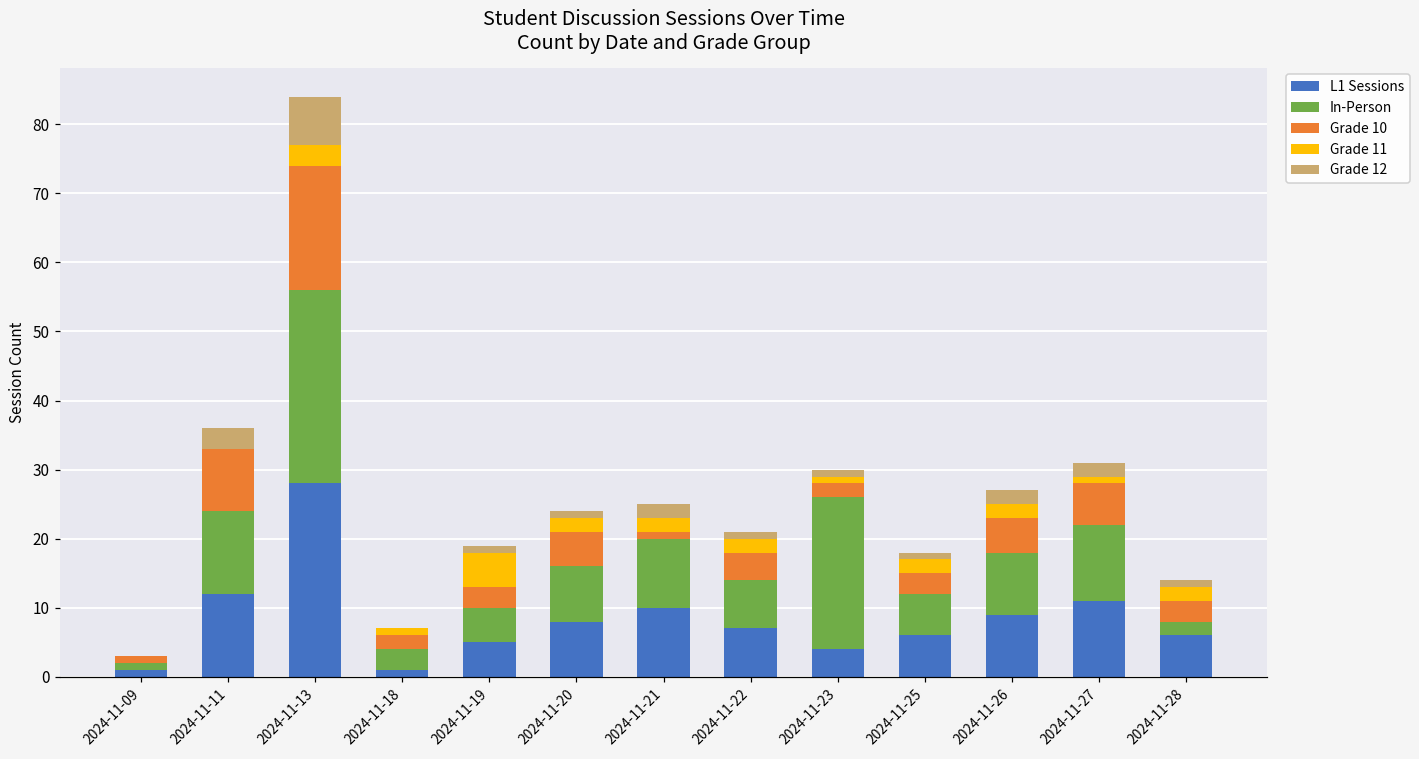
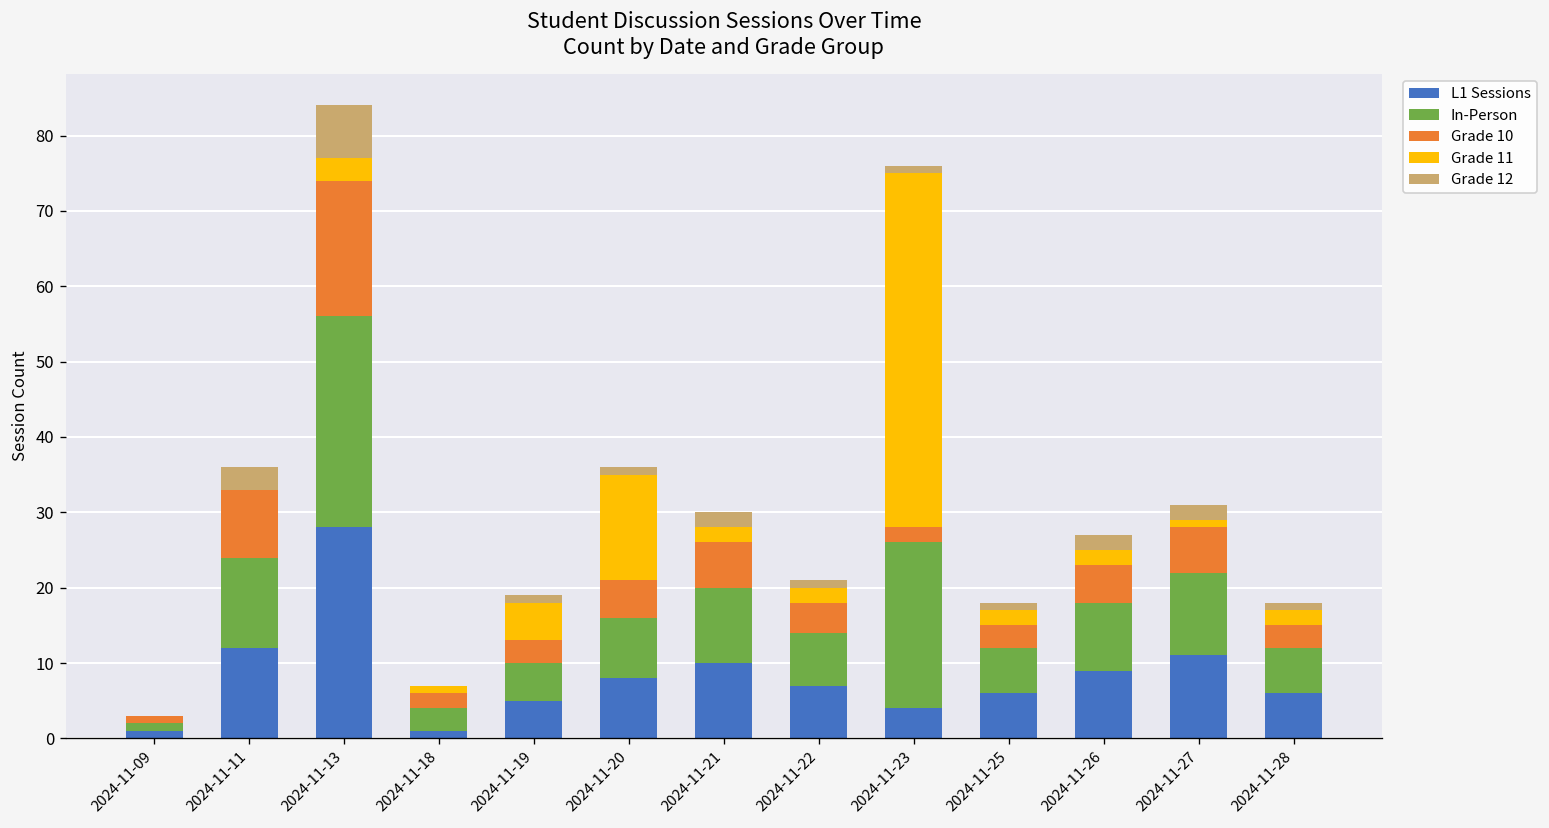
Grade 11, 2024-11-20: 2 -> 14
Grade 10, 2024-11-21: 1 -> 6
Grade 11, 2024-11-23: 1 -> 47
In-Person, 2024-11-28: 2 -> 6
